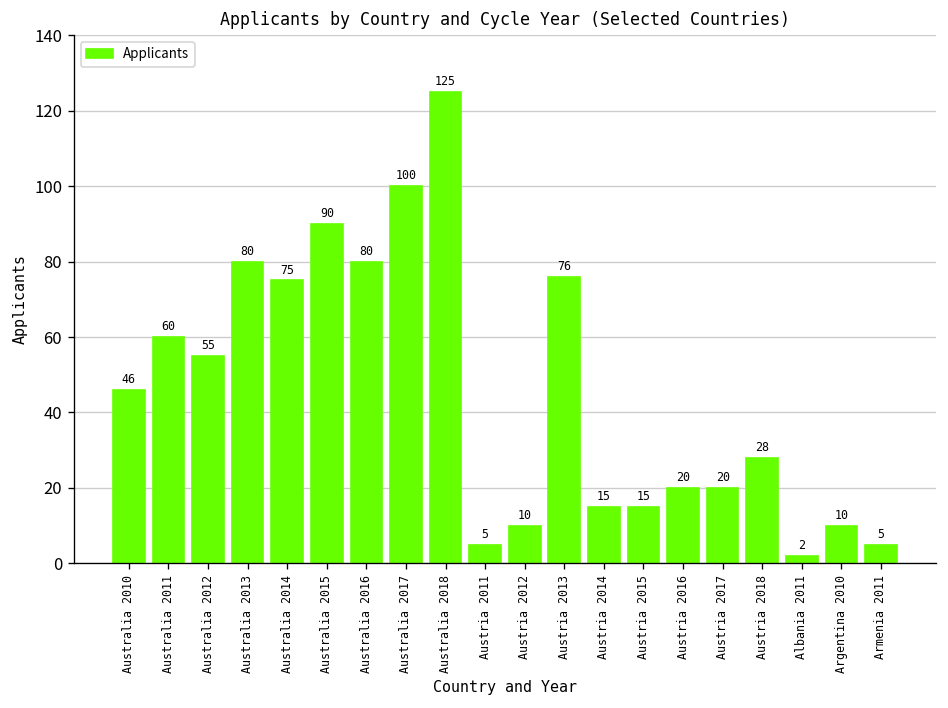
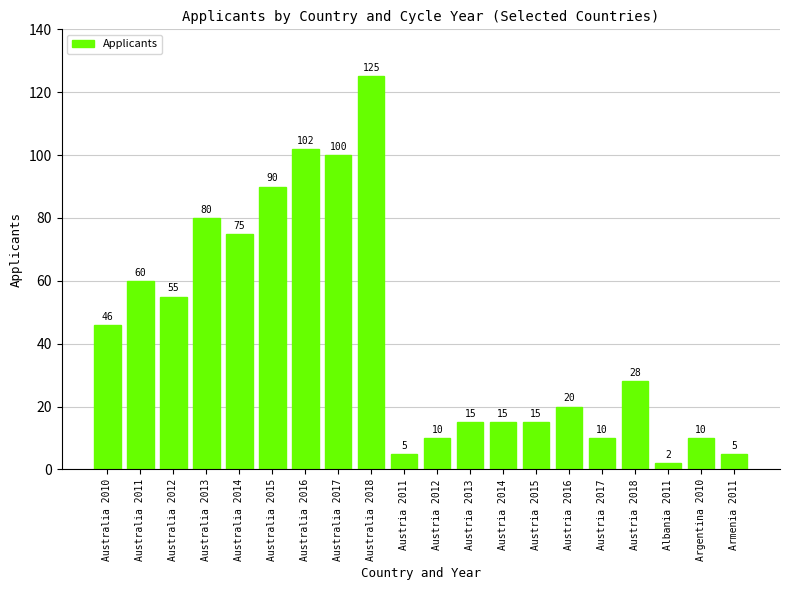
Australia 2016: 80 -> 102
Austria 2013: 76 -> 15
Austria 2017: 20 -> 10
